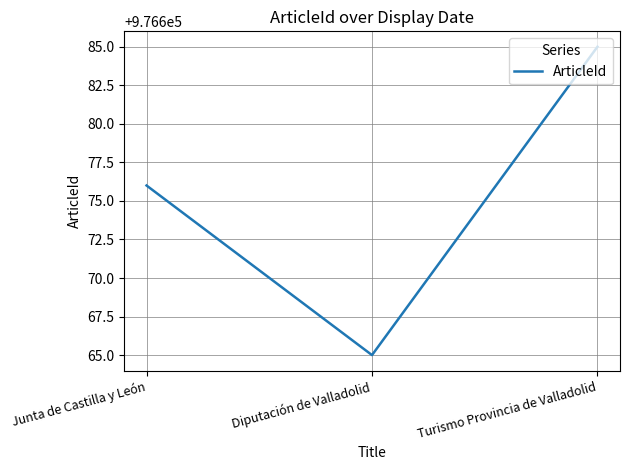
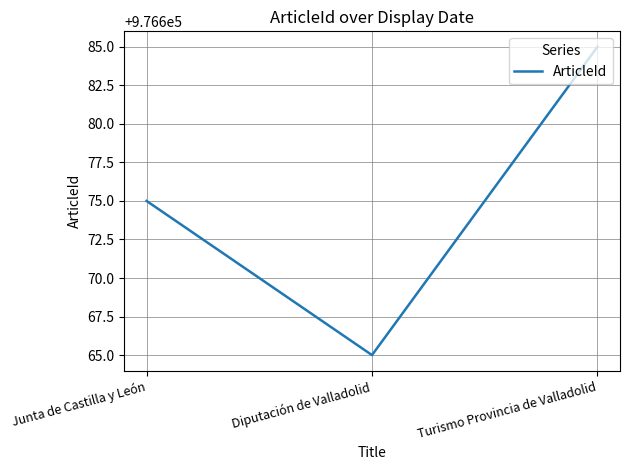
Junta de Castilla y León: 976676 -> 976675
